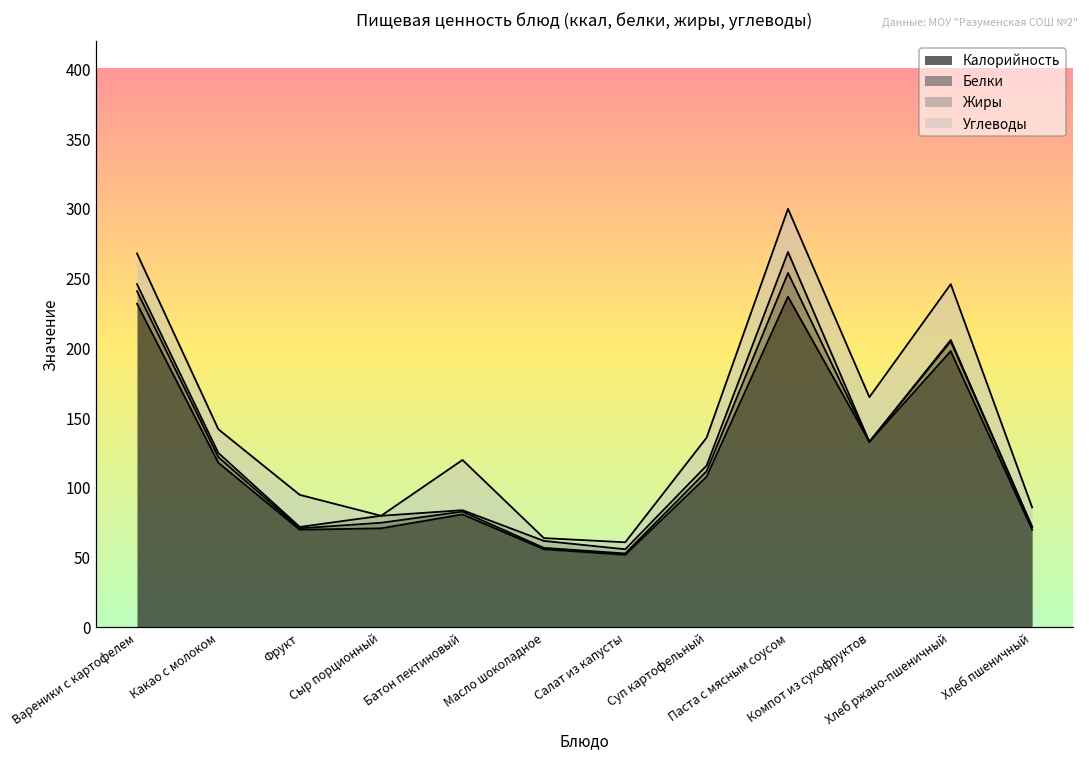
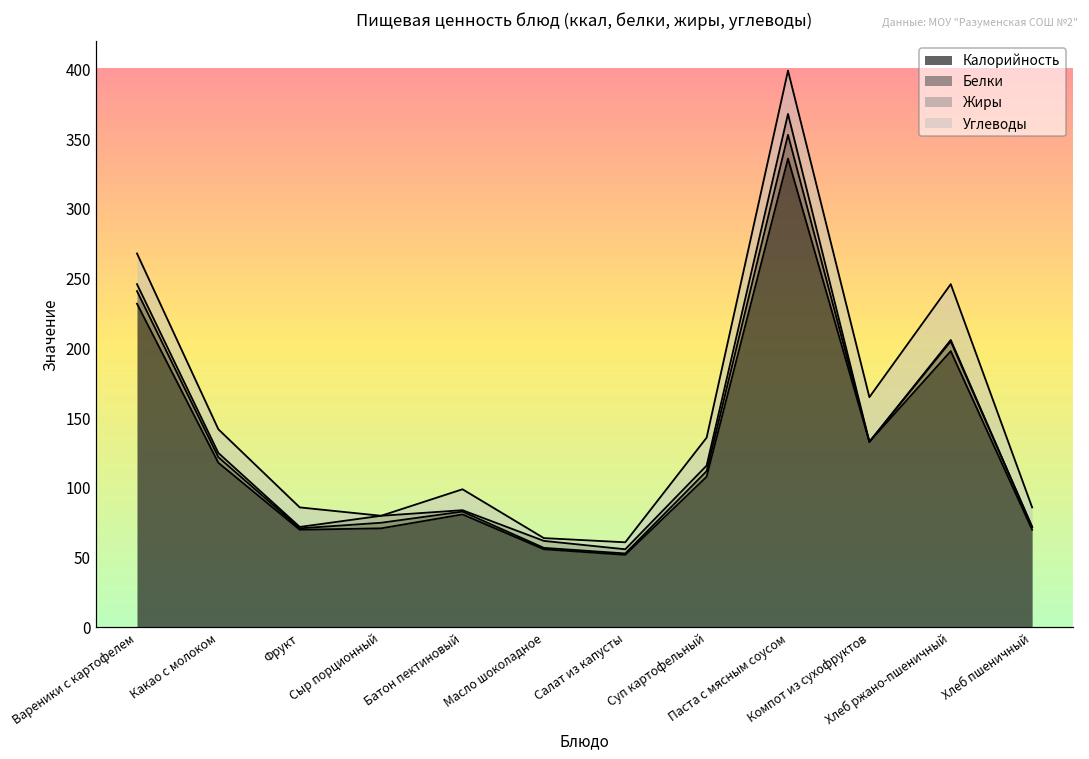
Углеводы, Фрукт: 23 -> 14
Углеводы, Батон пектиновый: 36 -> 15
Калорийность, Паста с мясным соусом: 237 -> 336
